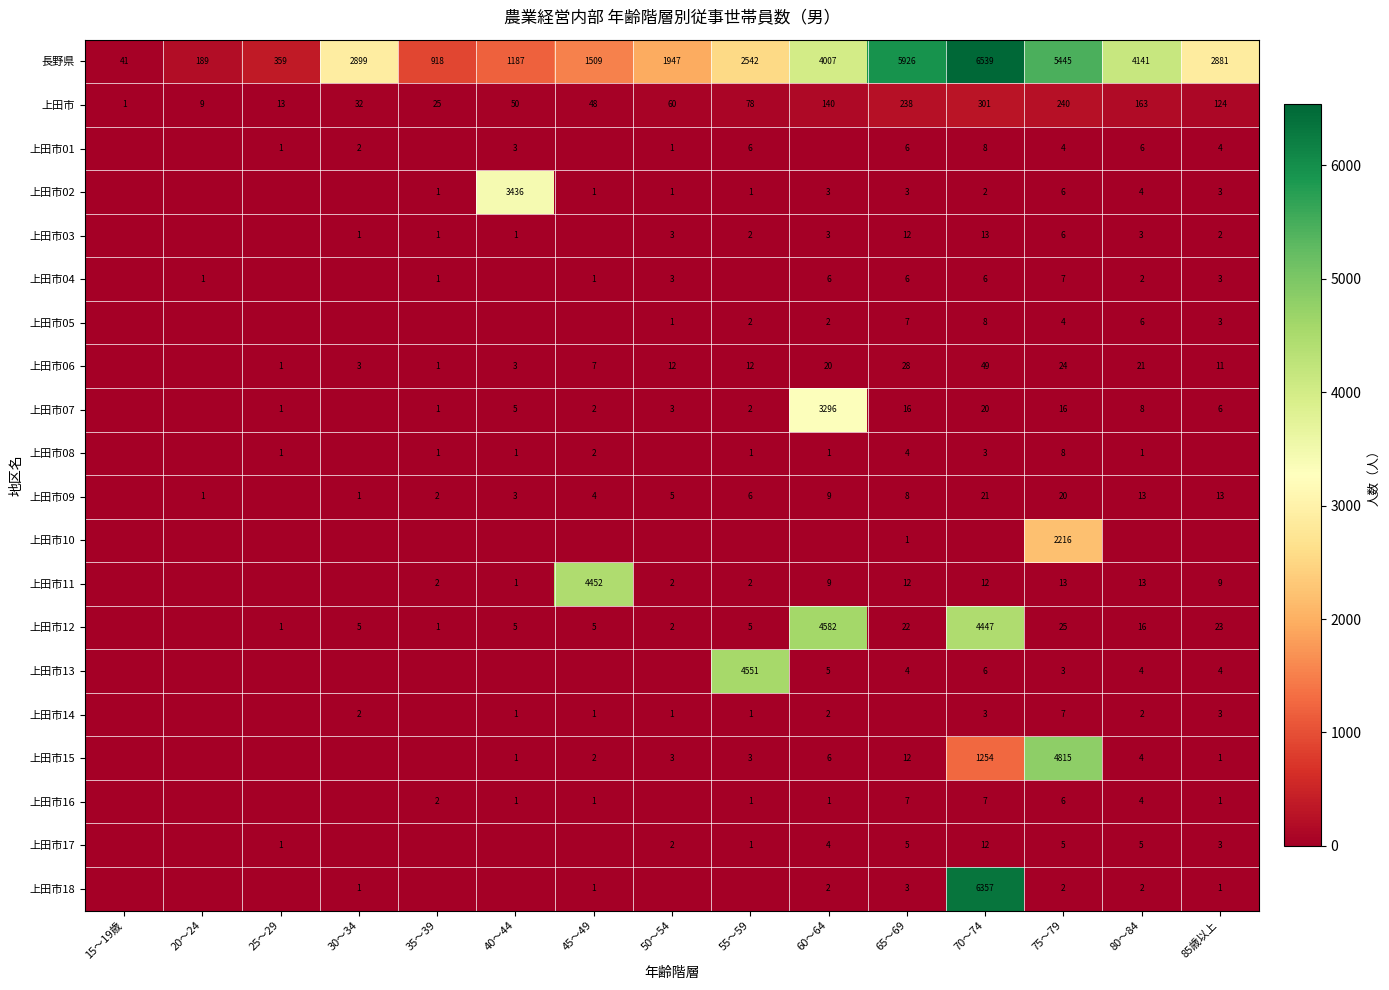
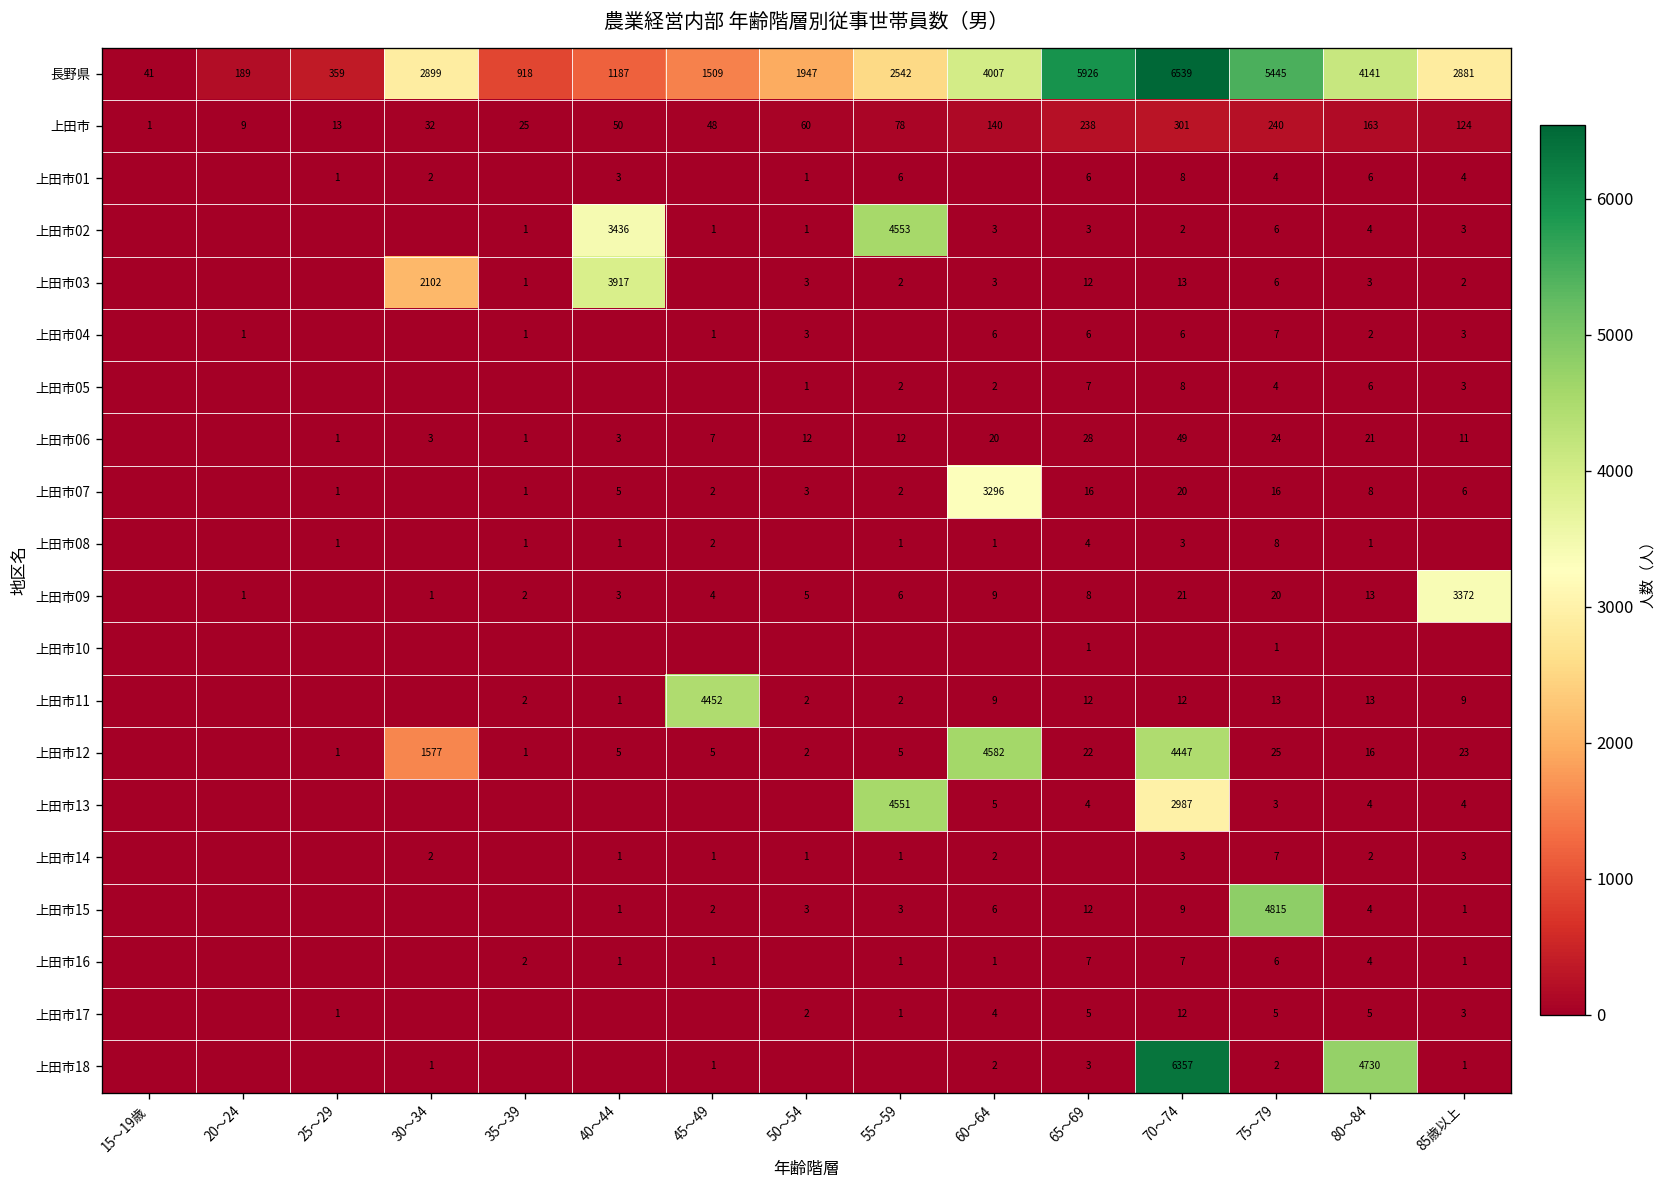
上田市02, 55～59: 1 -> 4553
上田市03, 30～34: 1 -> 2102
上田市03, 40～44: 1 -> 3917
上田市09, 85歳以上: 13 -> 3372
上田市10, 75～79: 2216 -> 1
上田市12, 30～34: 5 -> 1577
上田市13, 70～74: 6 -> 2987
上田市15, 70～74: 1254 -> 9
上田市18, 80～84: 2 -> 4730
